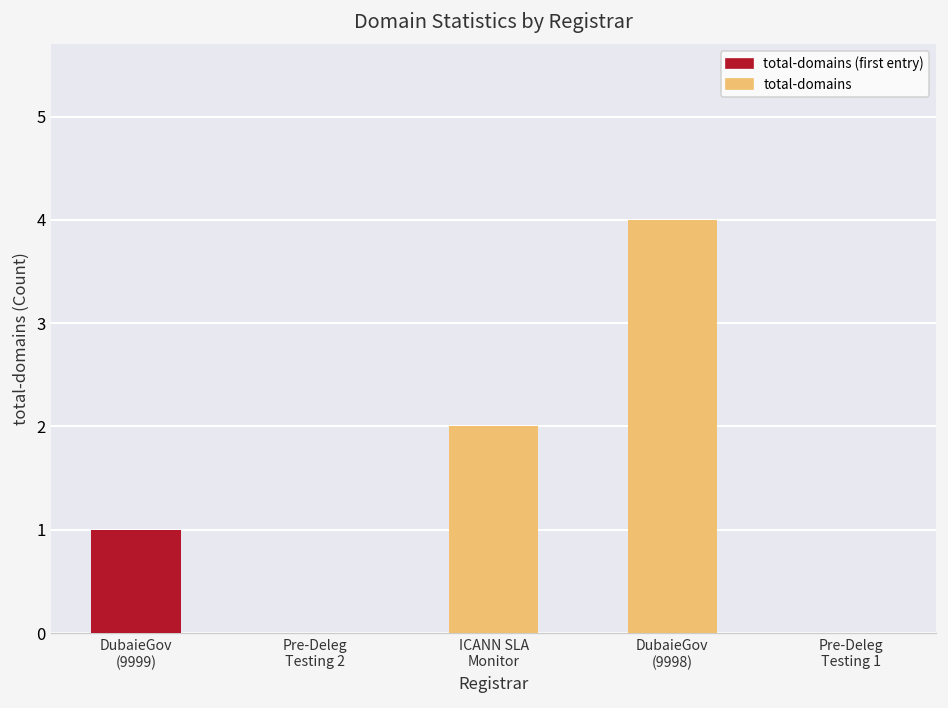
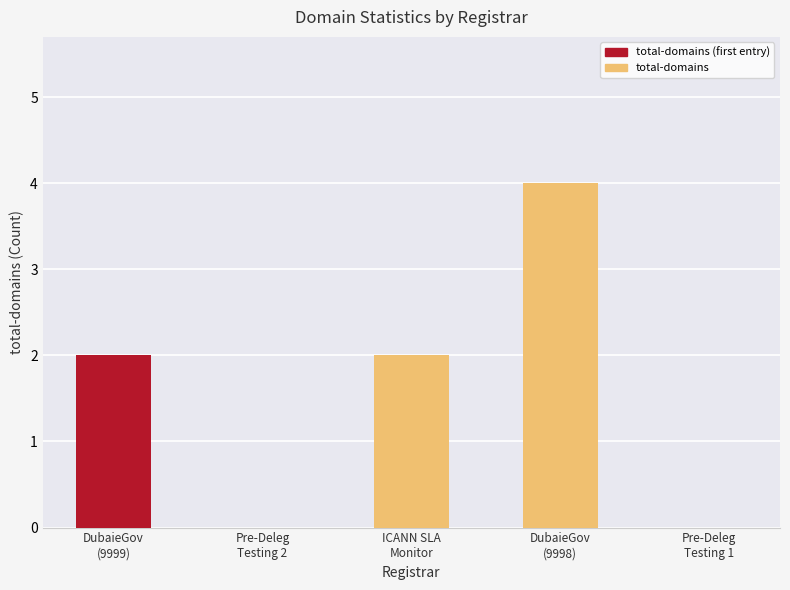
DubaieGov (9999): 1 -> 2
